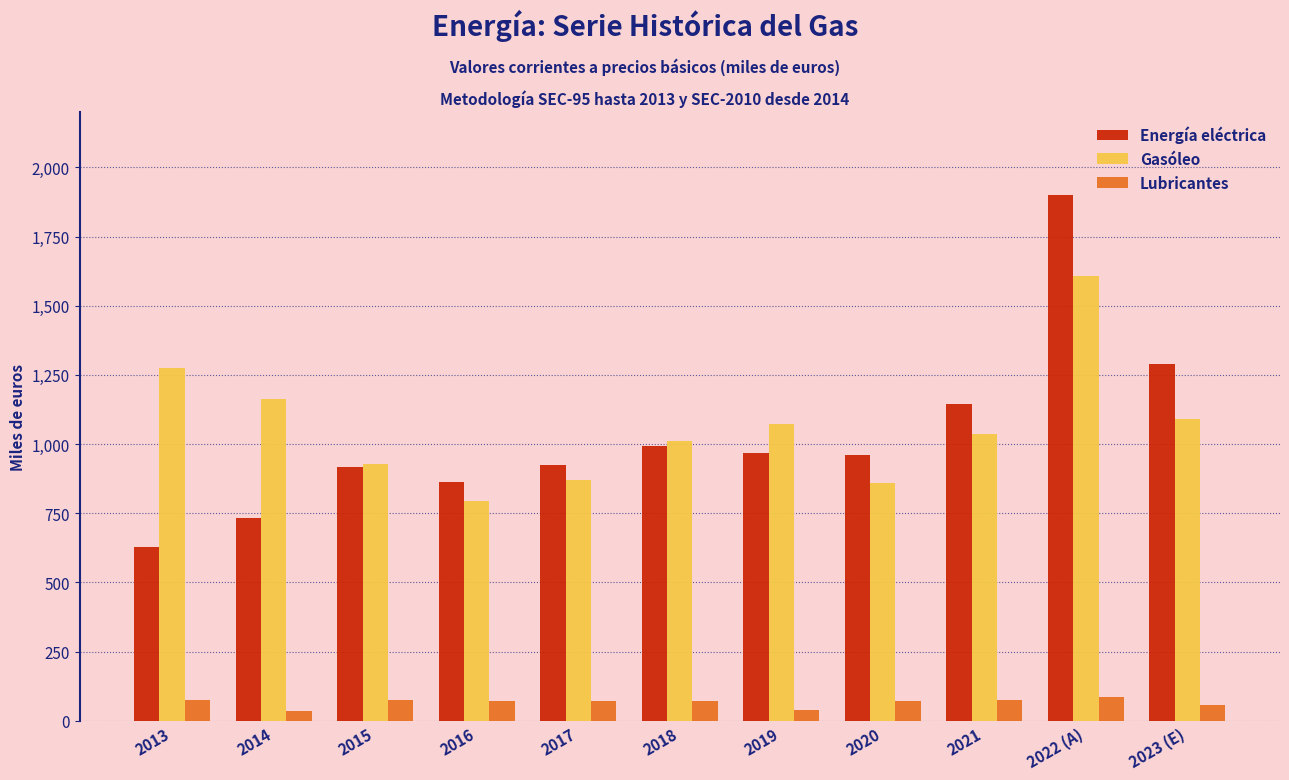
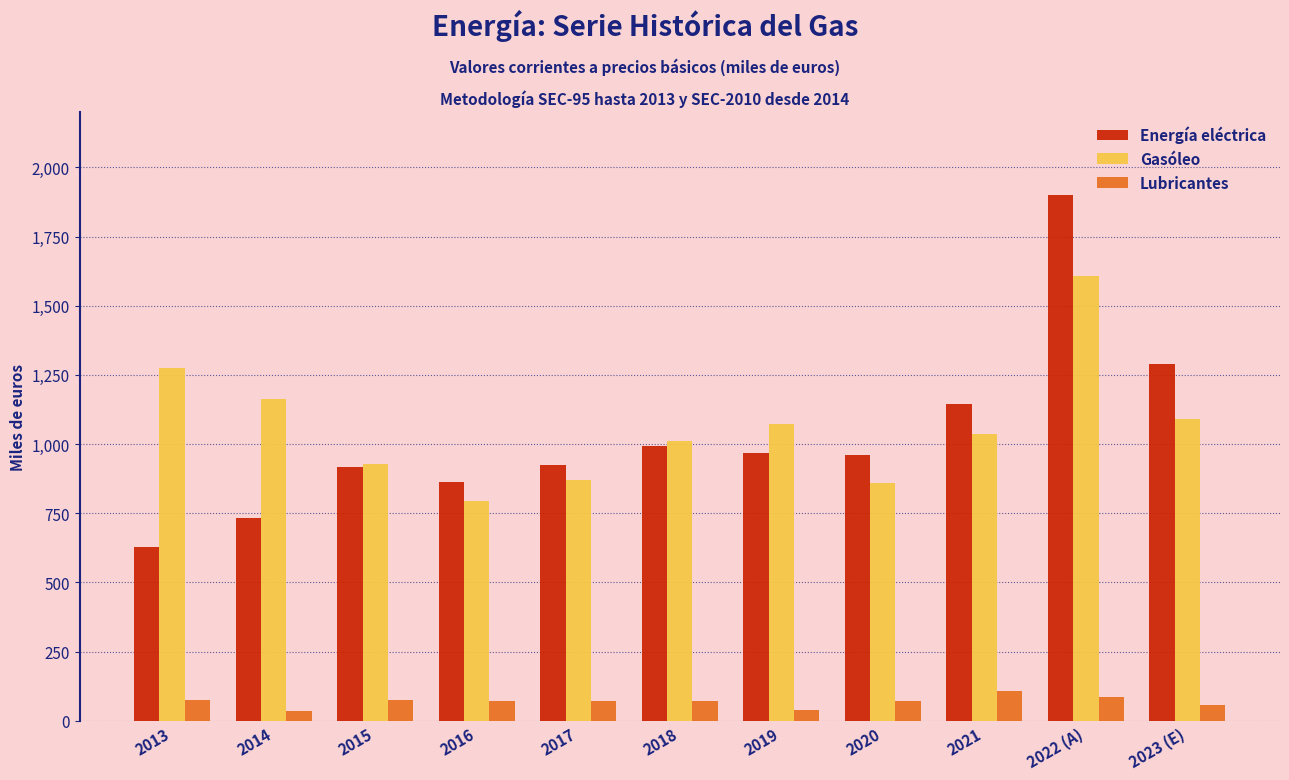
Lubricantes, 2021: 70 -> 110
